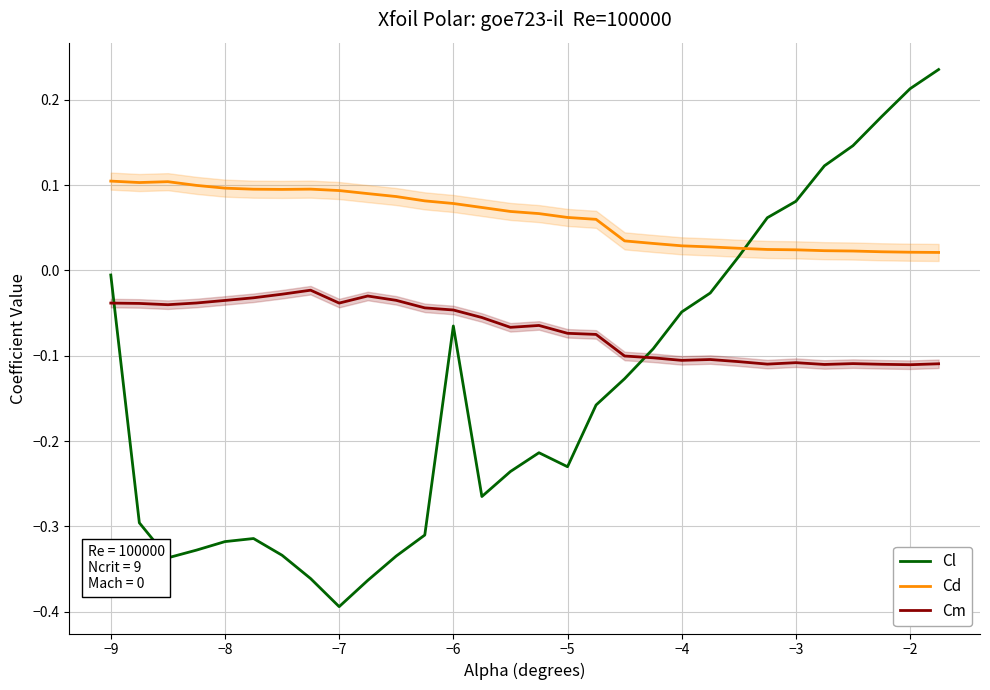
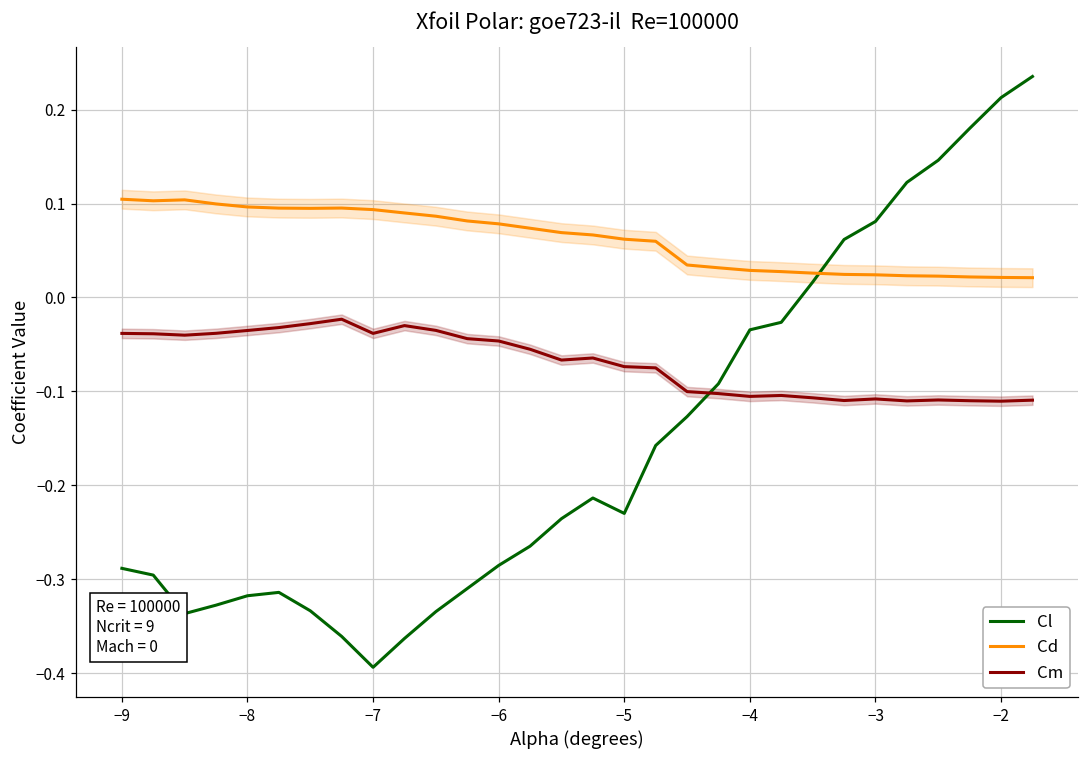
Cl, −9: -0.01 -> -0.29
Cl, −6: -0.07 -> -0.29
Cl, −4: -0.05 -> -0.03
